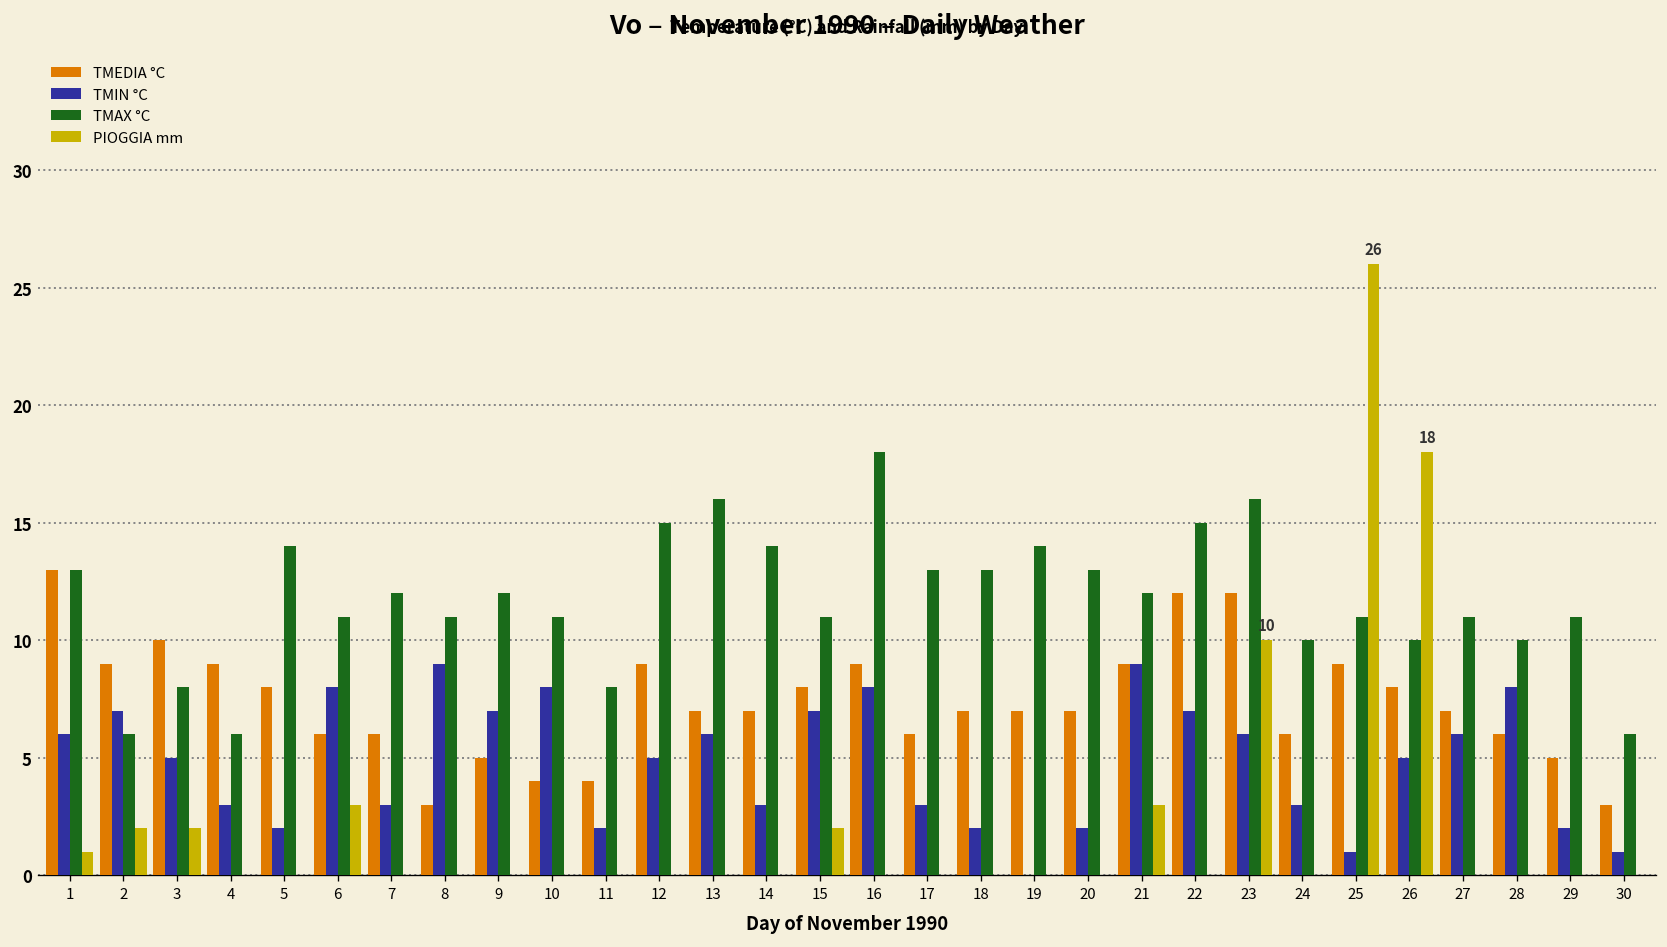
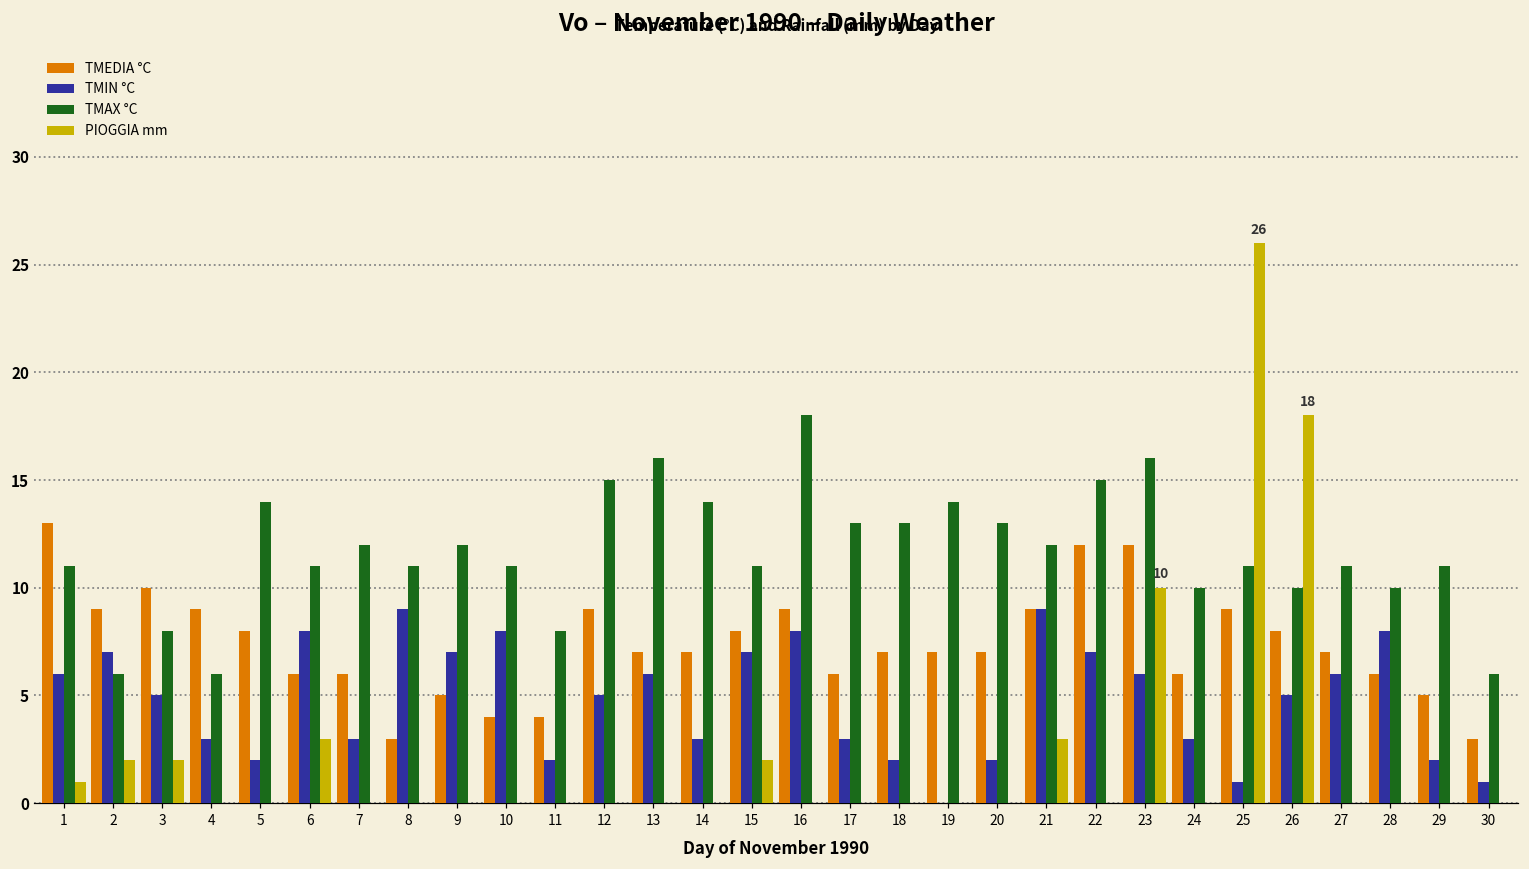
TMAX °C, 1: 13 -> 11
